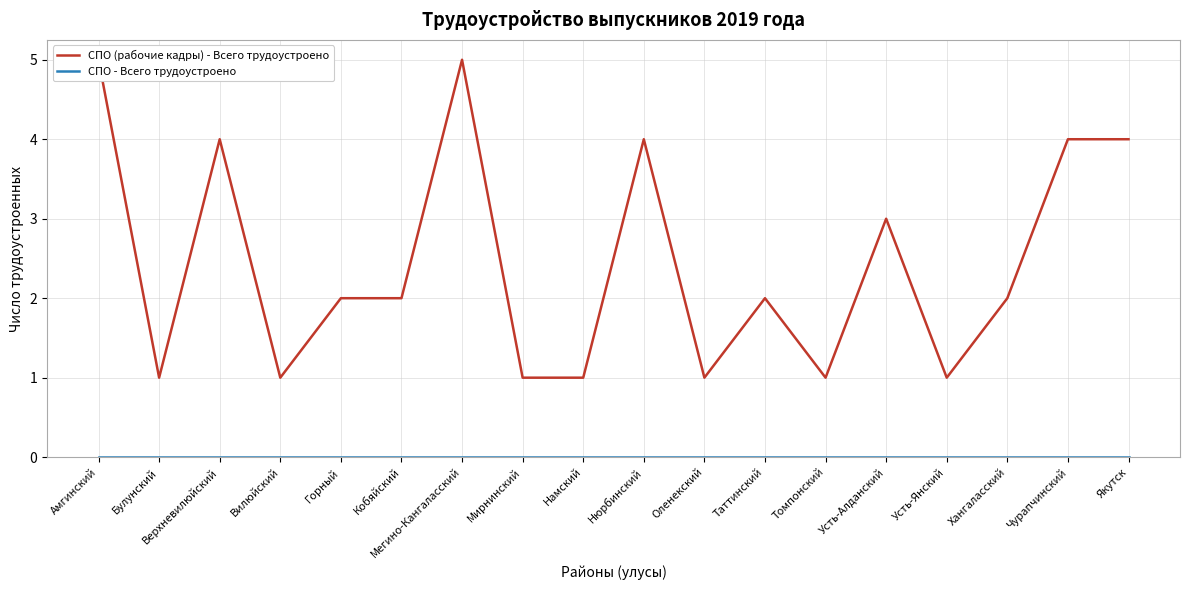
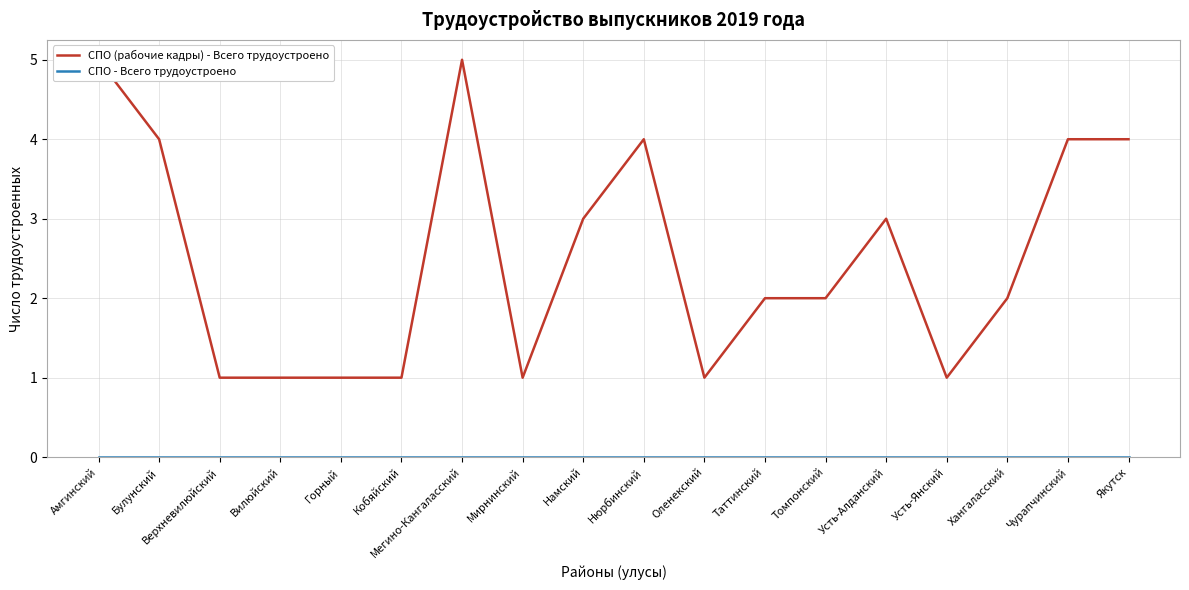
СПО (рабочие кадры) - Всего трудоустроено, Булунский: 1 -> 4
СПО (рабочие кадры) - Всего трудоустроено, Верхневилюйский: 4 -> 1
СПО (рабочие кадры) - Всего трудоустроено, Горный: 2 -> 1
СПО (рабочие кадры) - Всего трудоустроено, Кобяйский: 2 -> 1
СПО (рабочие кадры) - Всего трудоустроено, Намский: 1 -> 3
СПО (рабочие кадры) - Всего трудоустроено, Томпонский: 1 -> 2
